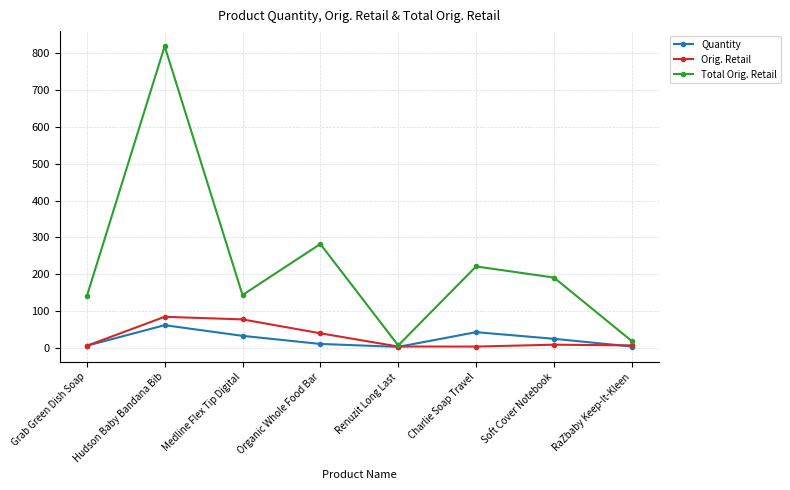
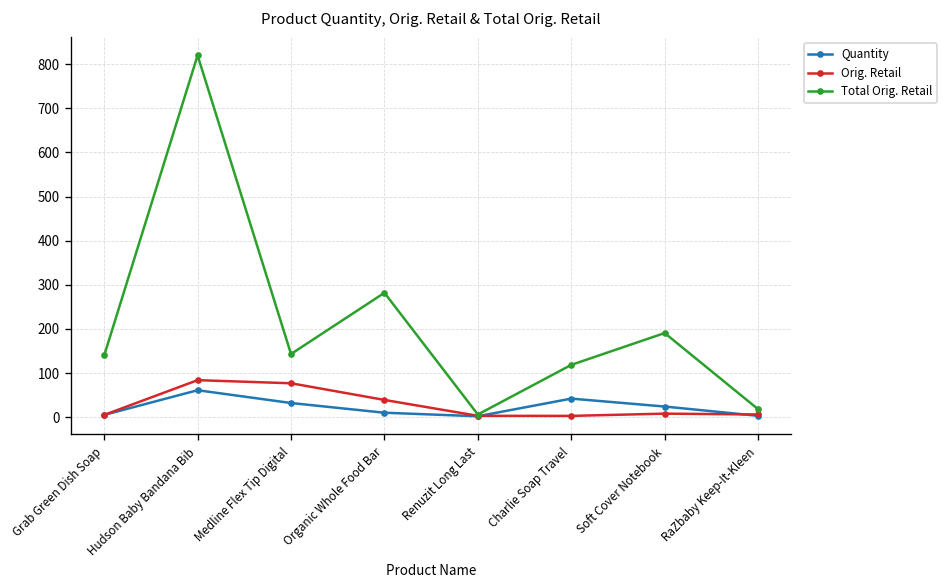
Total Orig. Retail, Charlie Soap Travel: 220 -> 120
